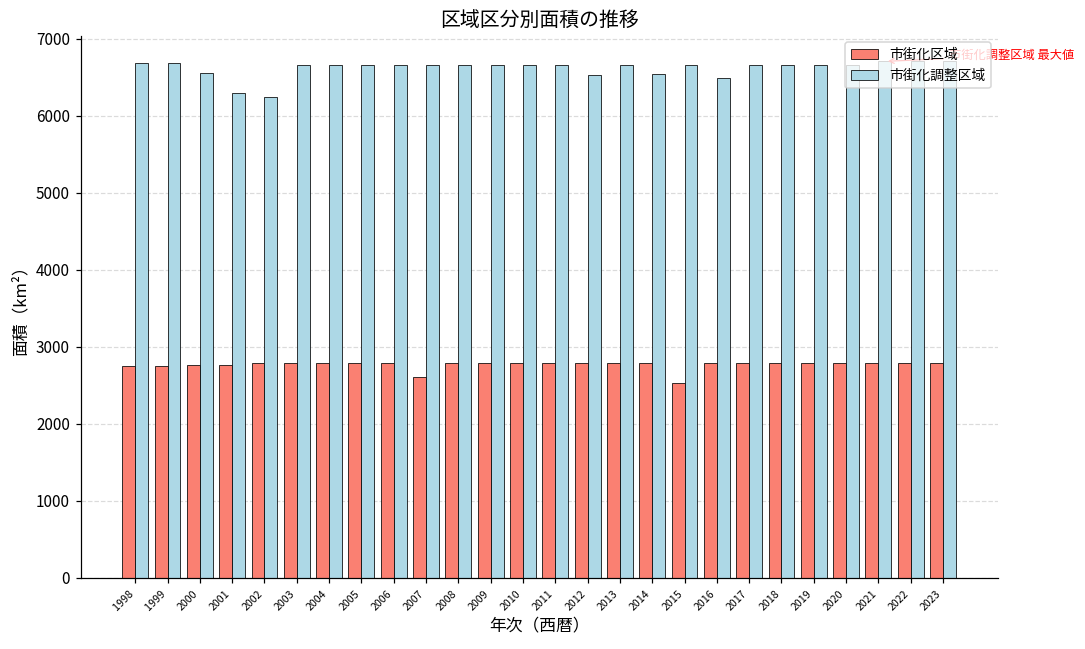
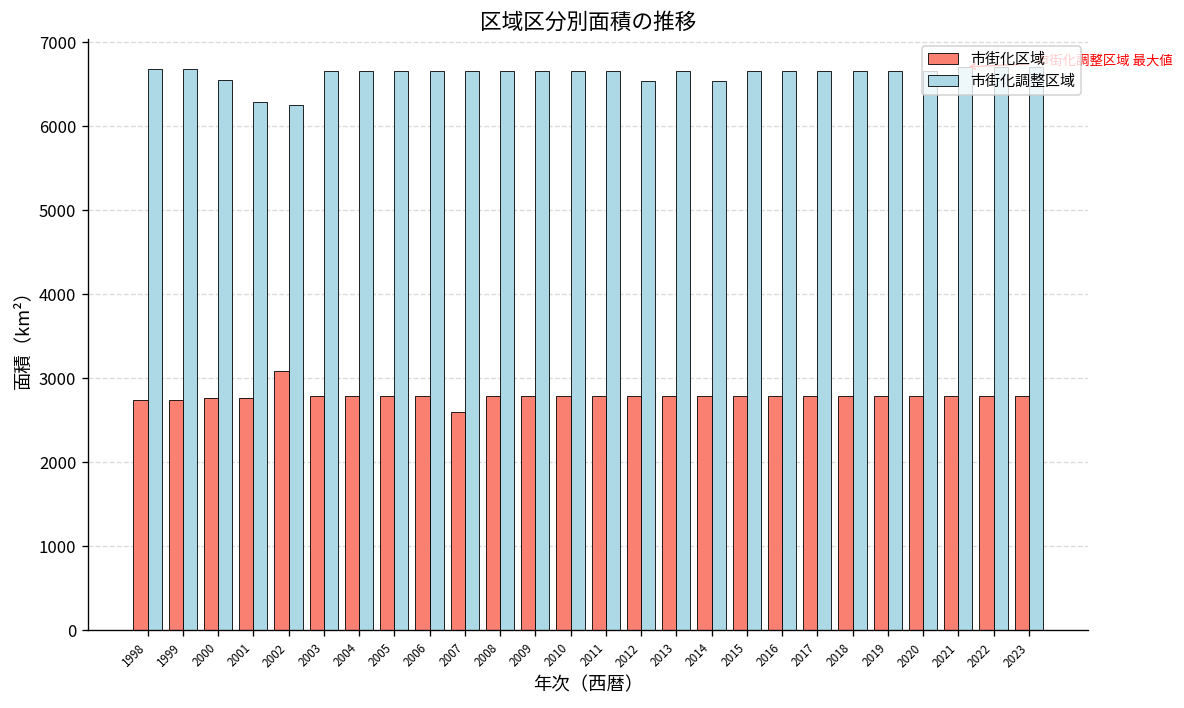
市街化区域, 2002: 2800 -> 3100
市街化区域, 2015: 2500 -> 2800
市街化調整区域, 2016: 6500 -> 6700
